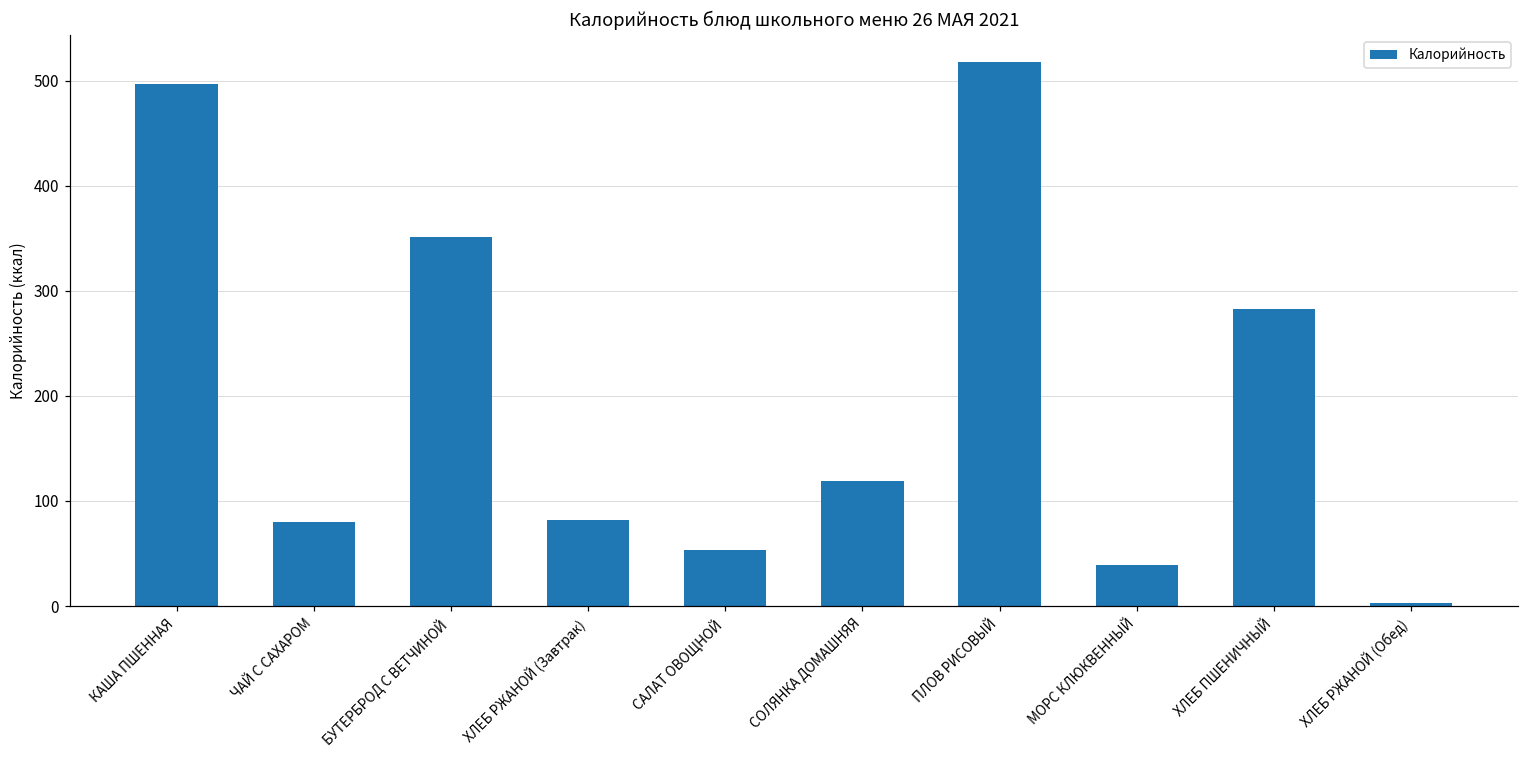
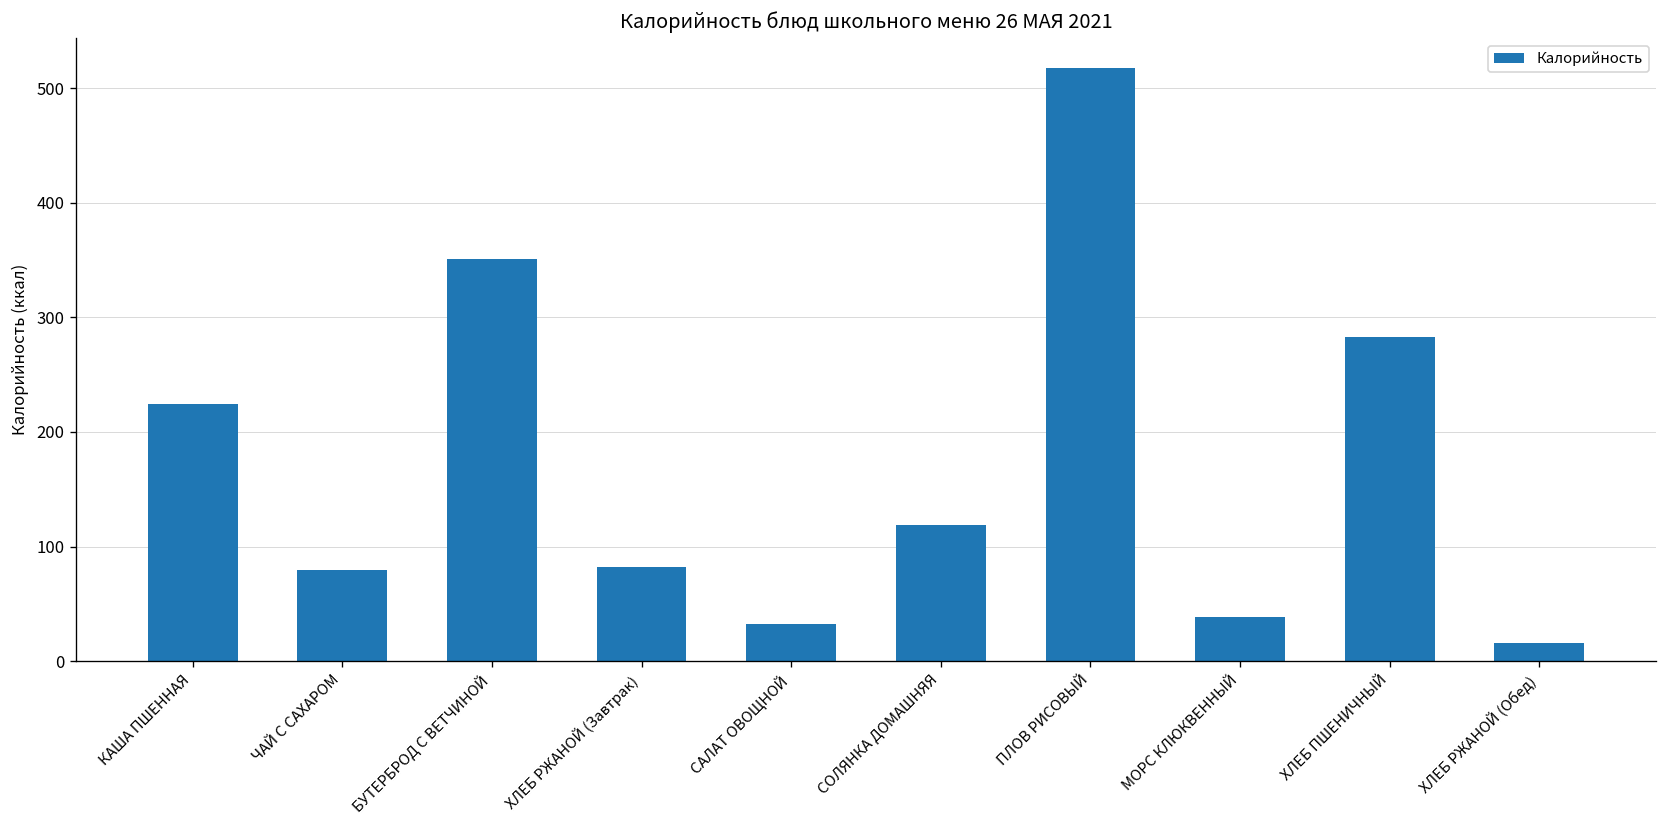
КАША ПШЕННАЯ: 500 -> 220
САЛАТ ОВОЩНОЙ: 50 -> 30
ХЛЕБ РЖАНОЙ (Обед): 0 -> 20
